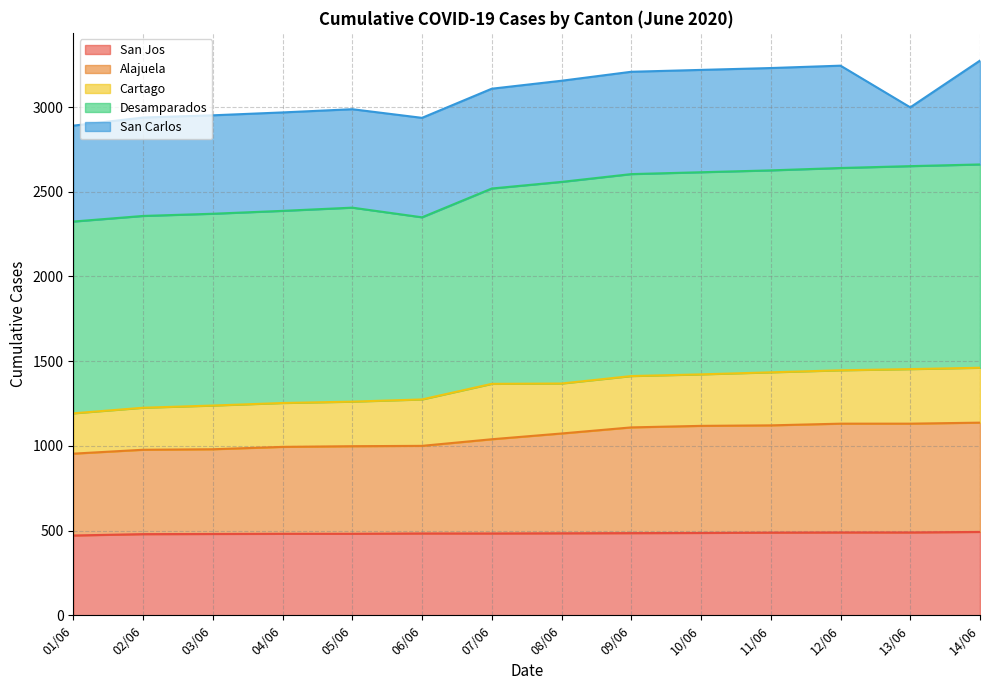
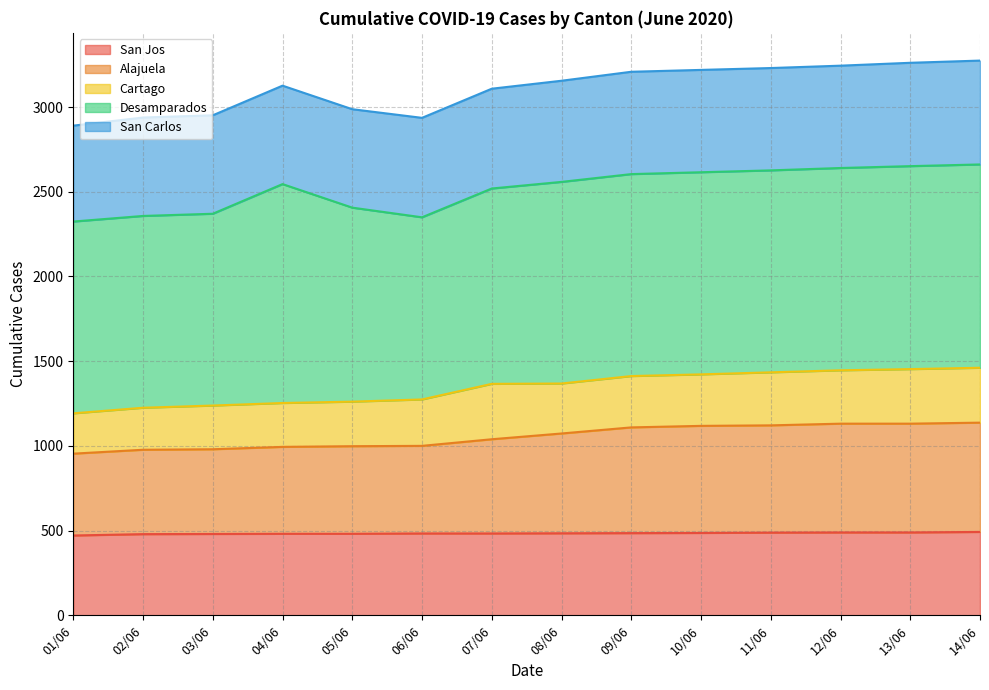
Desamparados, 04/06: 1130 -> 1290
San Carlos, 13/06: 350 -> 610
